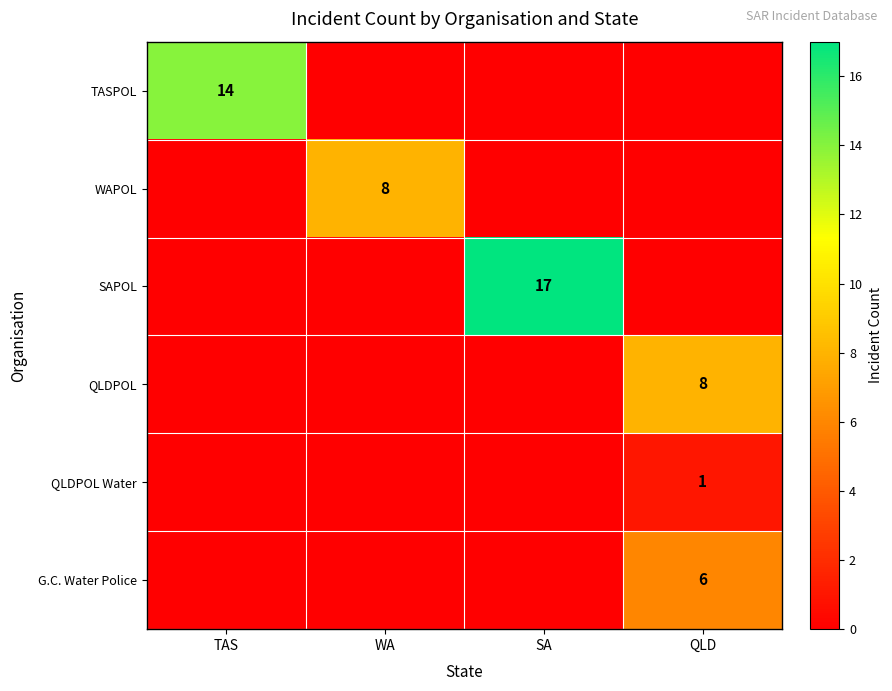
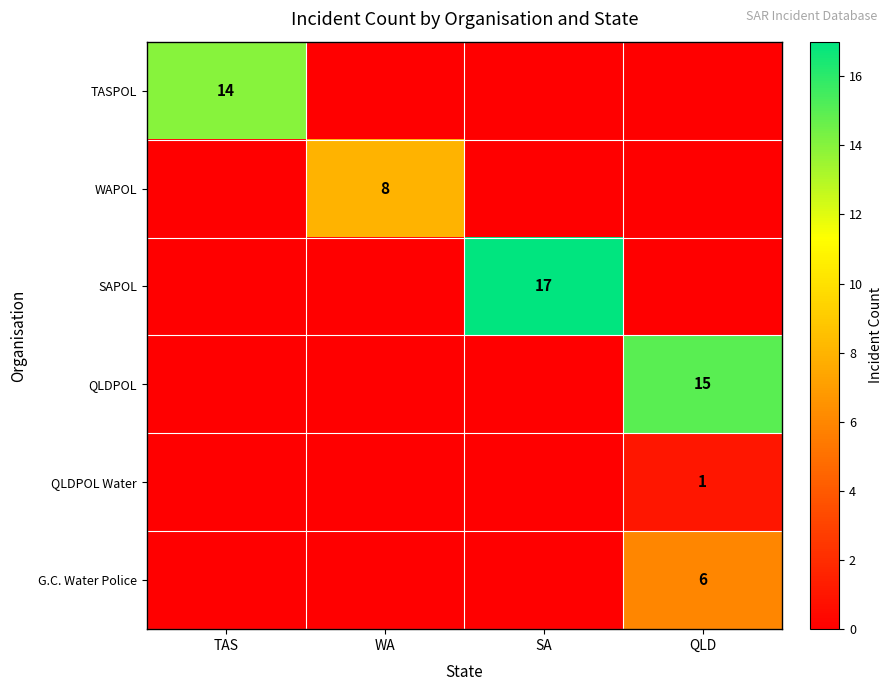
QLDPOL, QLD: 8 -> 15
